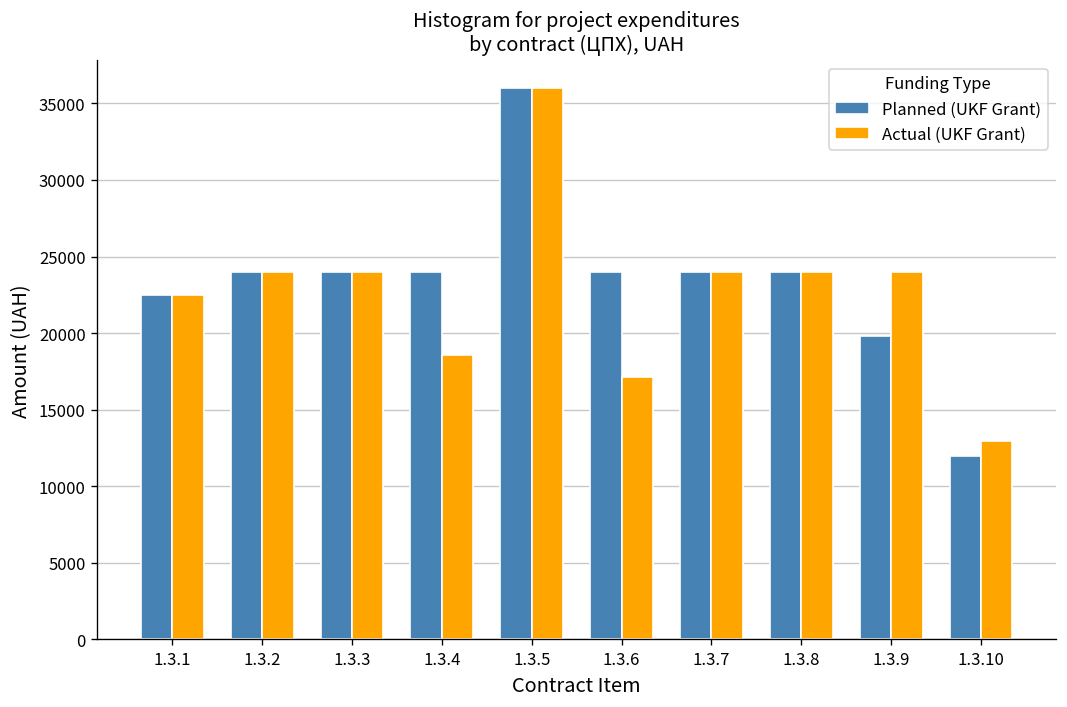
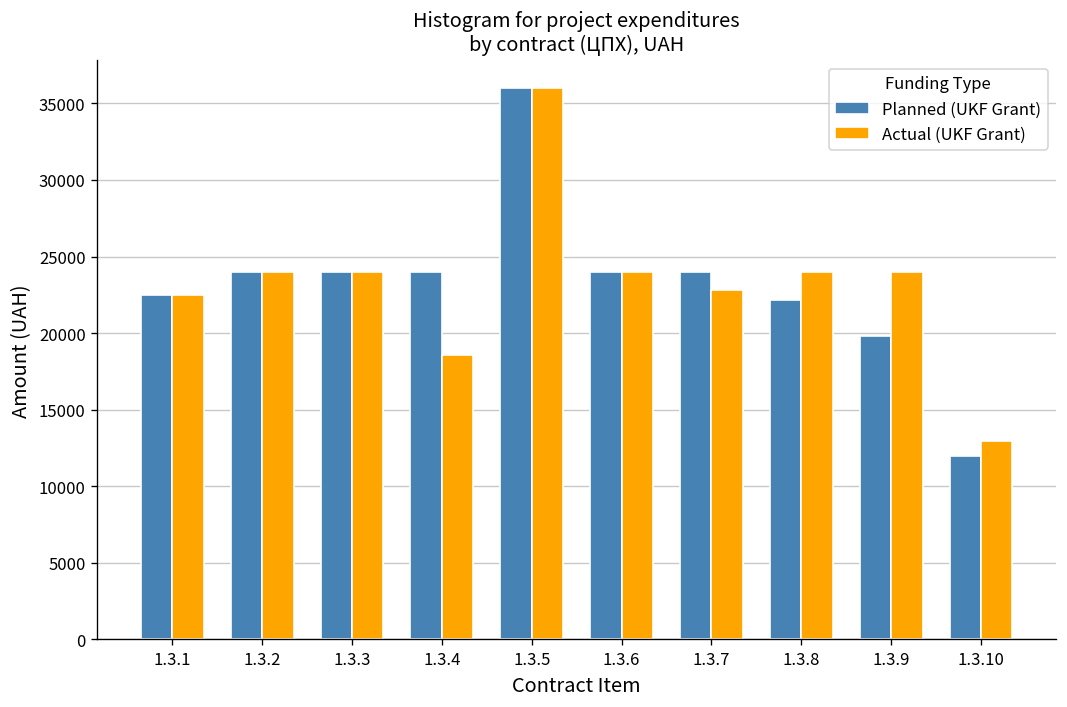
Actual (UKF Grant), 1.3.6: 17200 -> 24000
Actual (UKF Grant), 1.3.7: 24000 -> 22800
Planned (UKF Grant), 1.3.8: 24000 -> 22100
